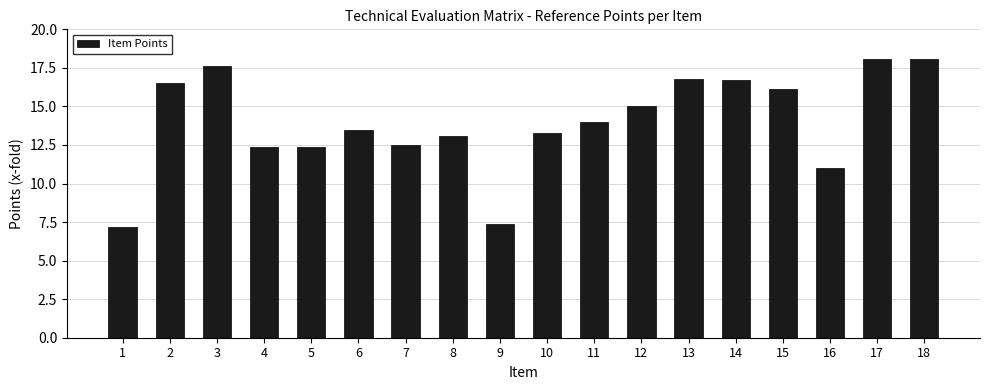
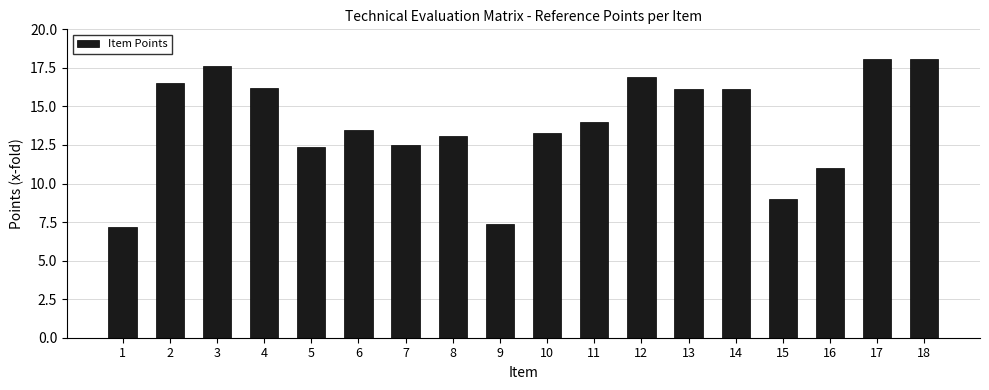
4: 12.4 -> 16.2
12: 15.0 -> 16.9
13: 16.8 -> 16.1
14: 16.7 -> 16.1
15: 16.1 -> 9.0
